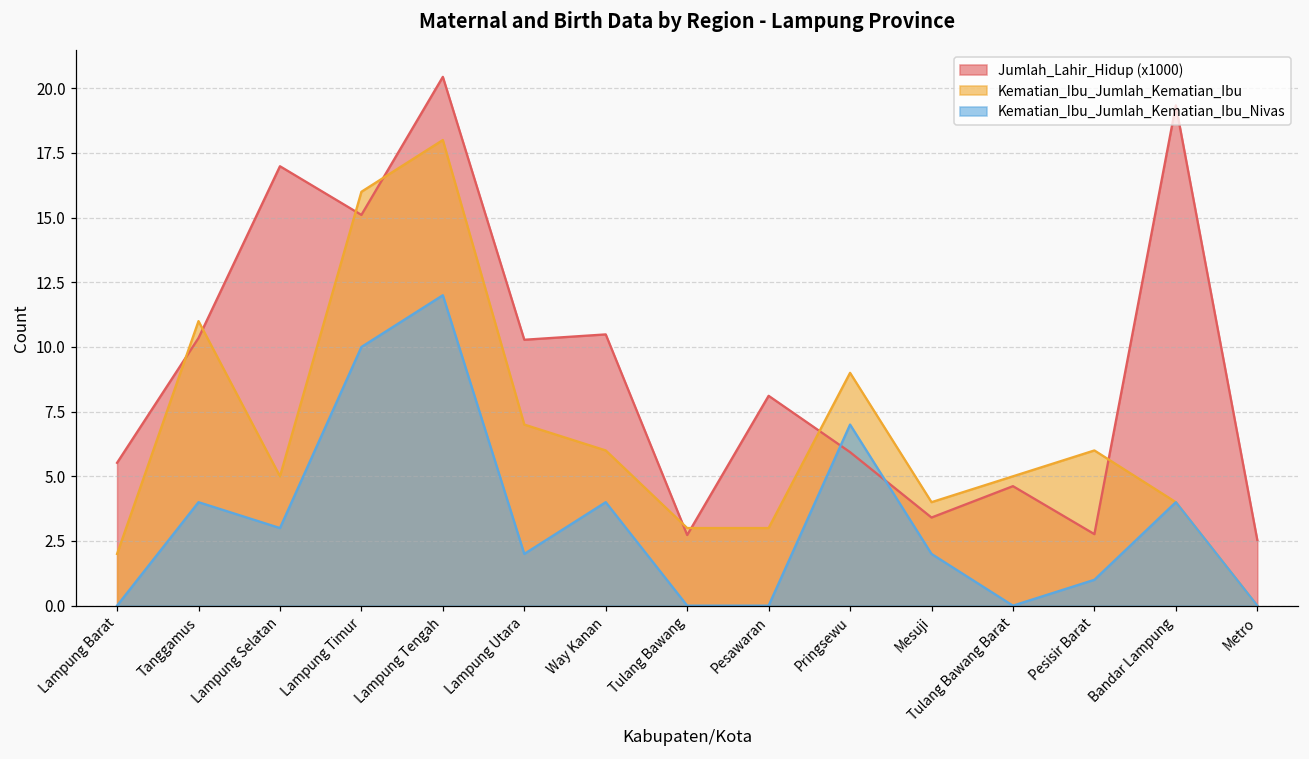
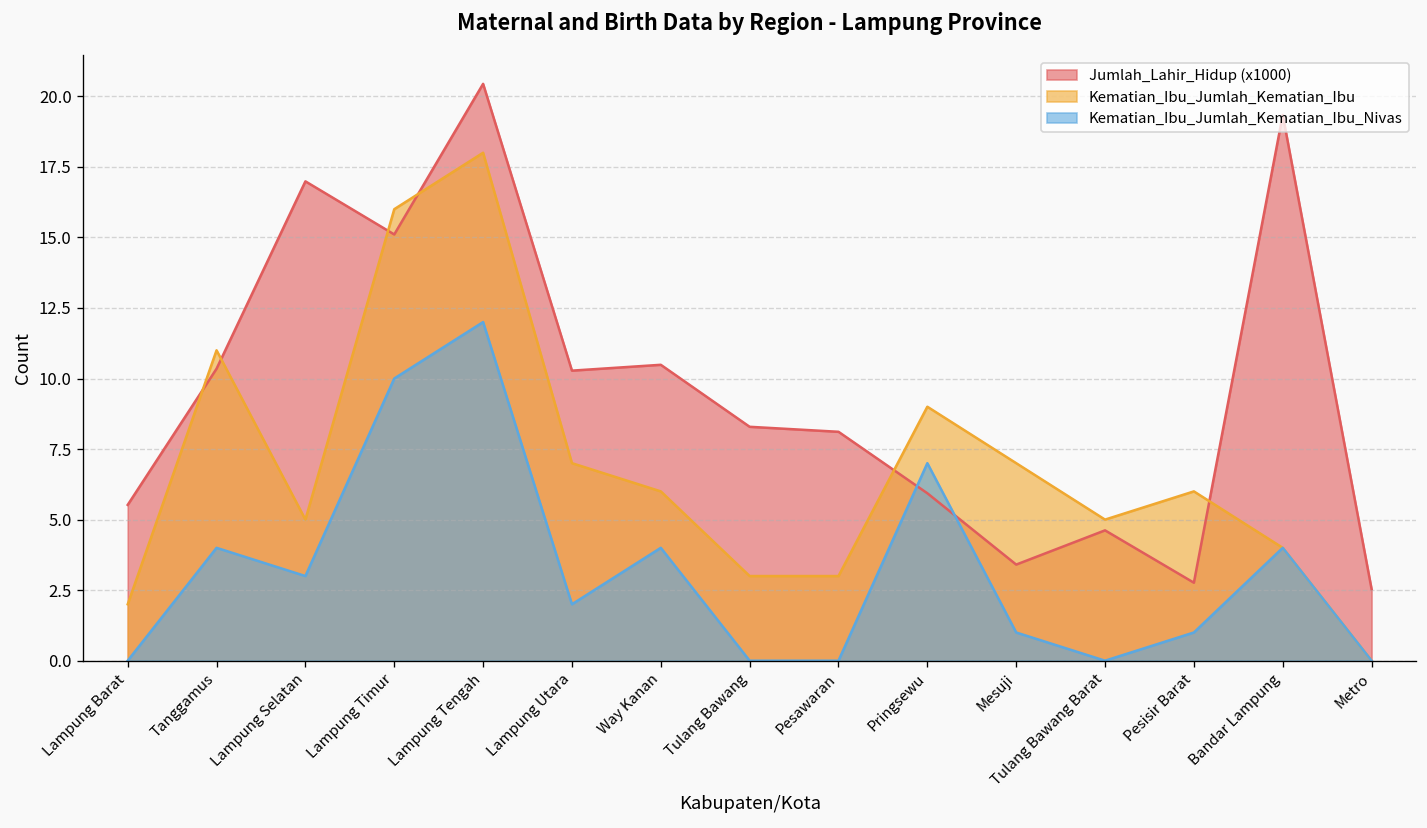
Jumlah_Lahir_Hidup (x1000), Tulang Bawang: 2.7 -> 8.3
Kematian_Ibu_Jumlah_Kematian_Ibu, Mesuji: 4 -> 7
Kematian_Ibu_Jumlah_Kematian_Ibu_Nivas, Mesuji: 2 -> 1
